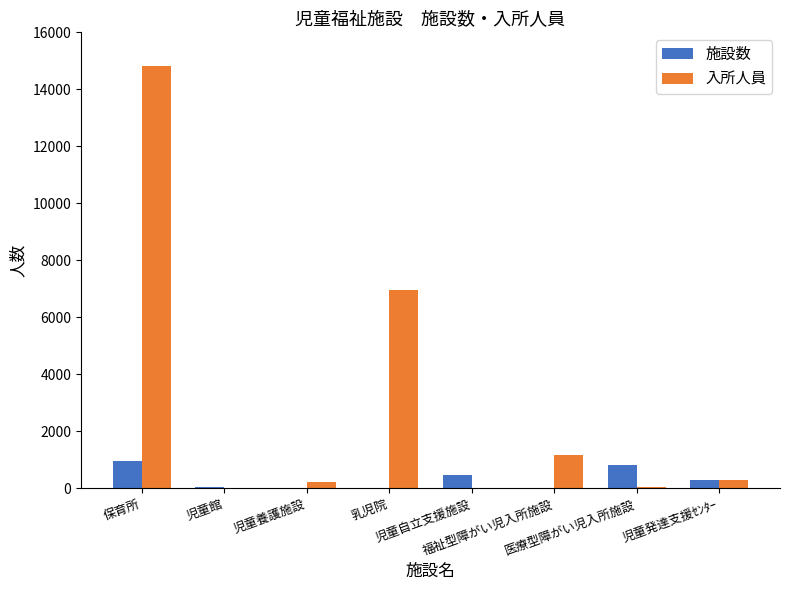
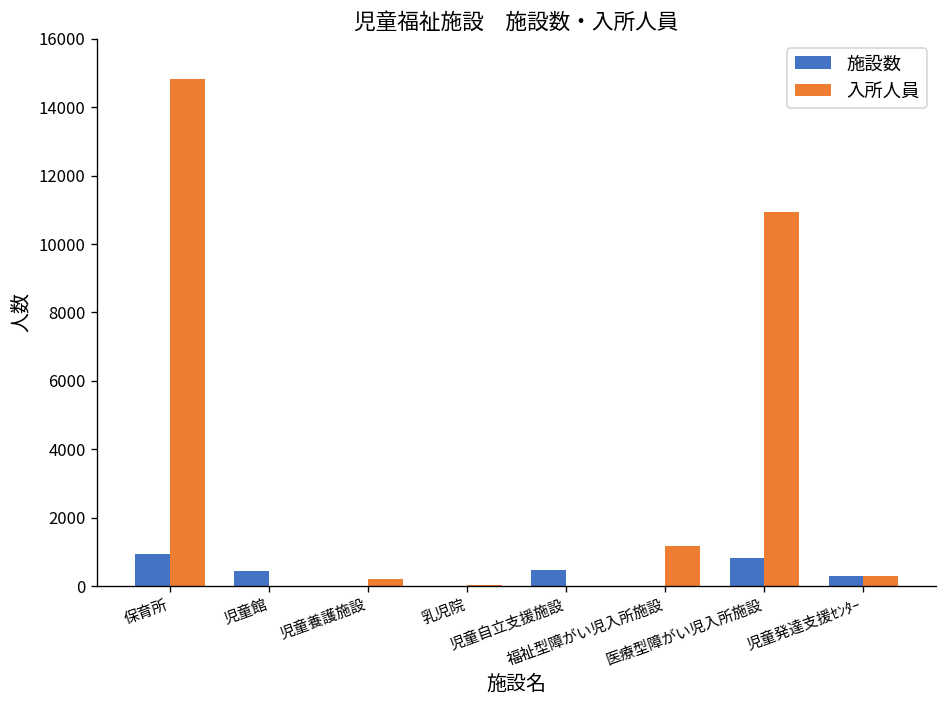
施設数, 児童館: 100 -> 500
入所人員, 乳児院: 7000 -> 0
入所人員, 医療型障がい児入所施設: 0 -> 10900
